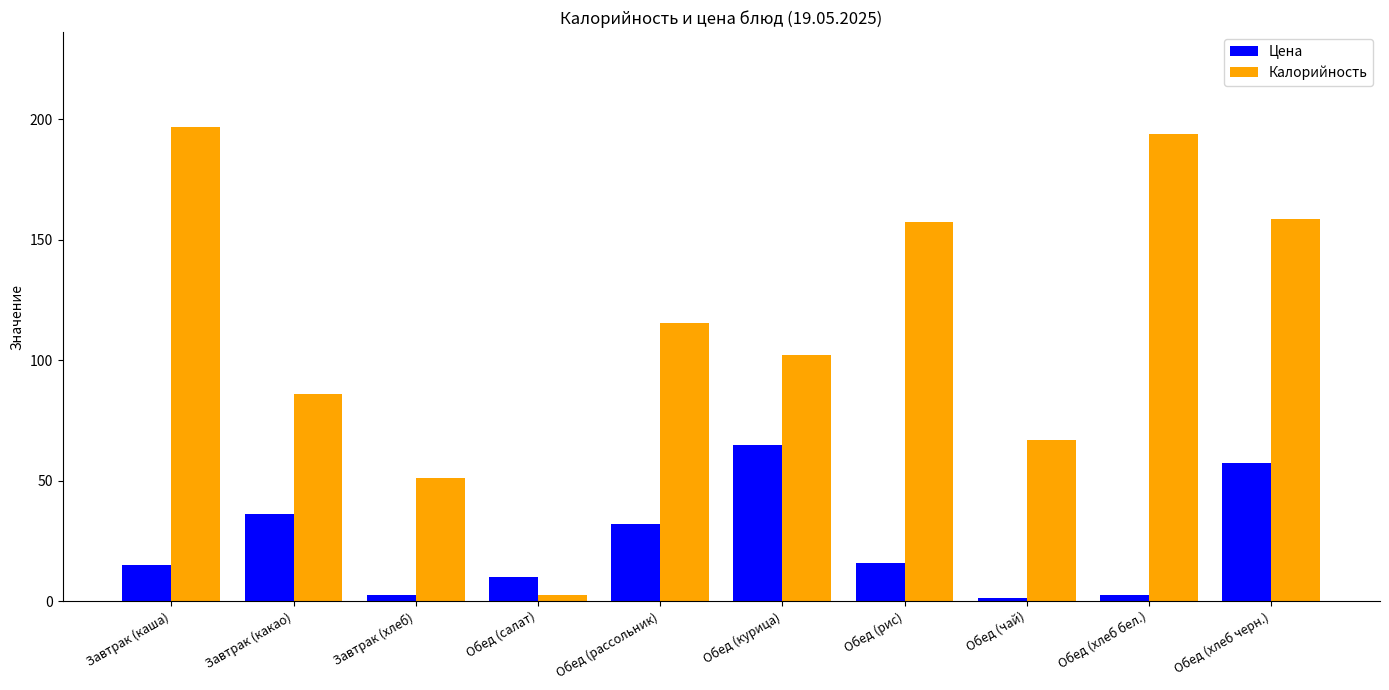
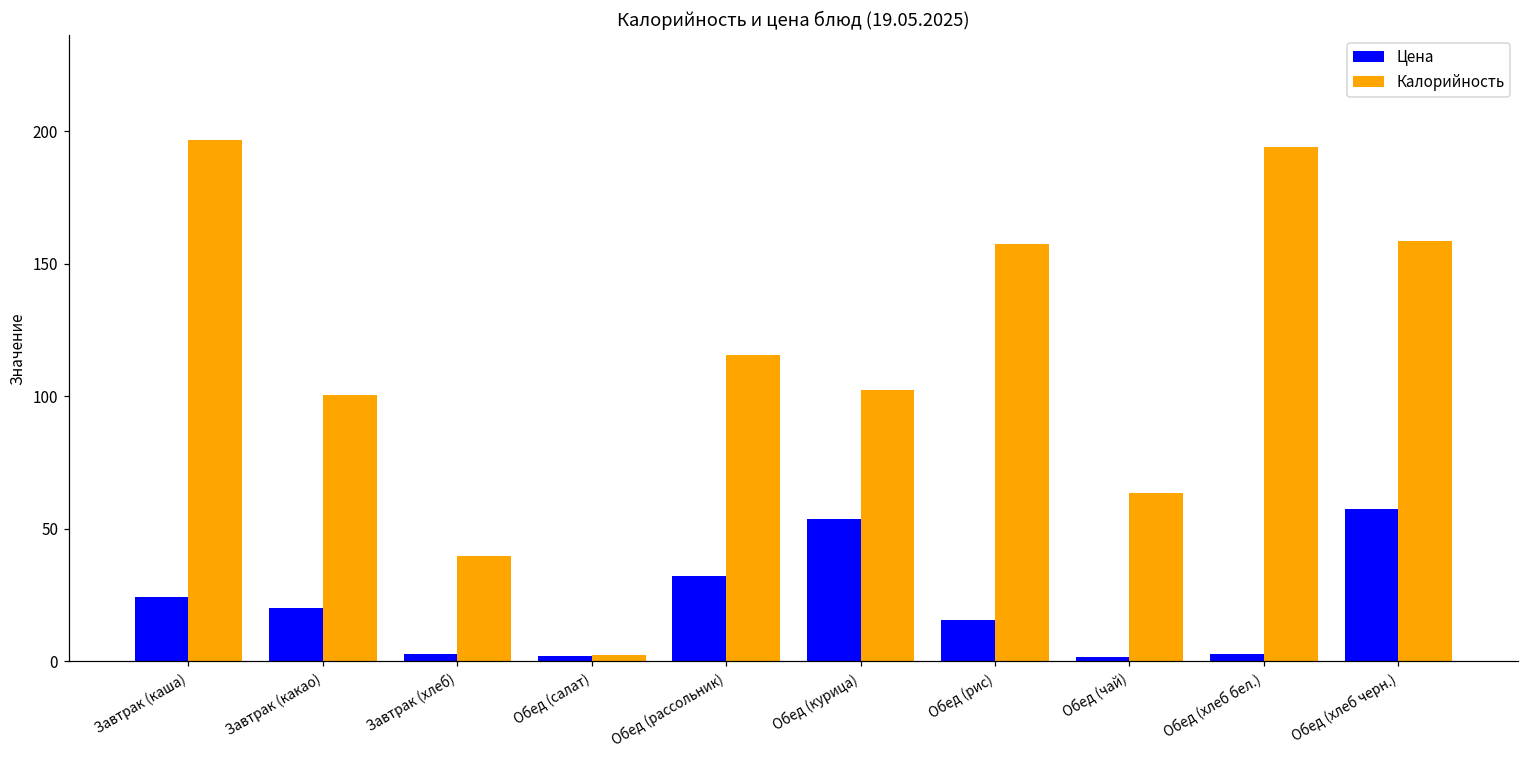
Цена, Завтрак (каша): 15 -> 24
Цена, Завтрак (какао): 36 -> 20
Калорийность, Завтрак (какао): 86 -> 100
Калорийность, Завтрак (хлеб): 51 -> 40
Цена, Обед (салат): 10 -> 2
Цена, Обед (курица): 65 -> 54
Калорийность, Обед (чай): 67 -> 63
